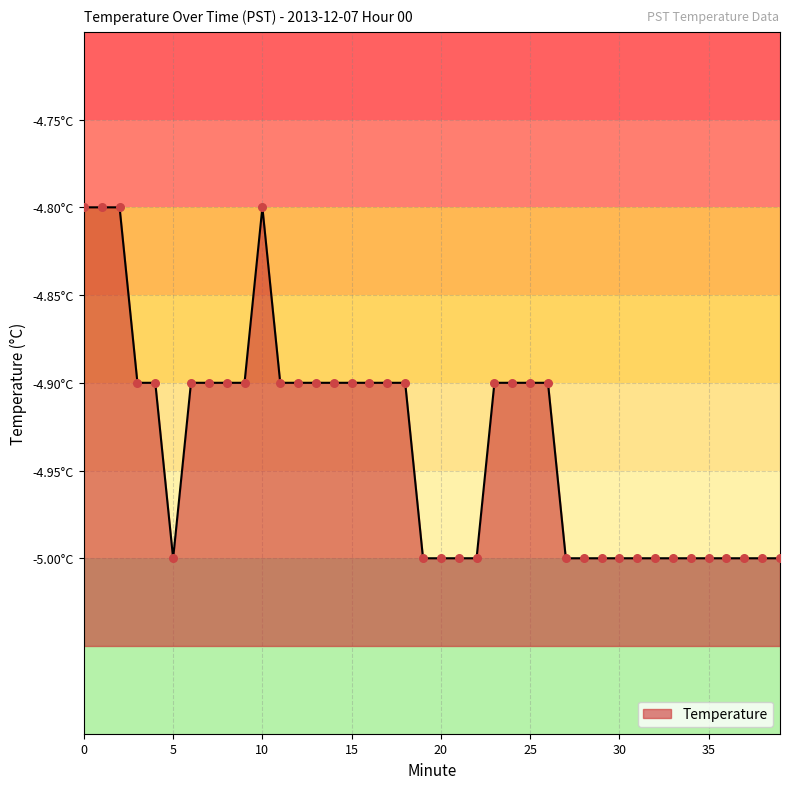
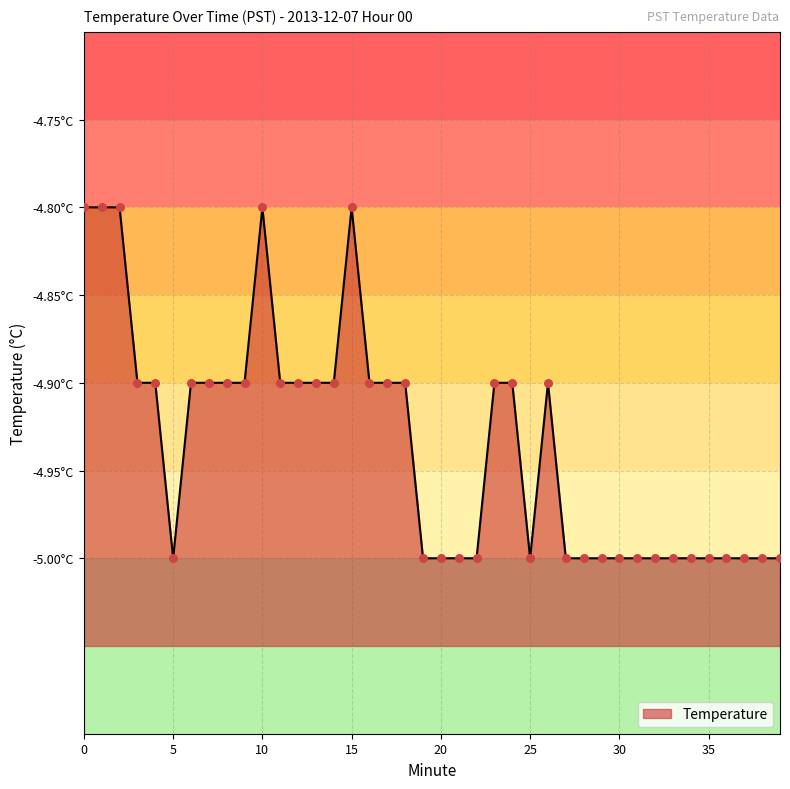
15: -4.9°C -> -4.8°C
25: -4.9°C -> -5.0°C
